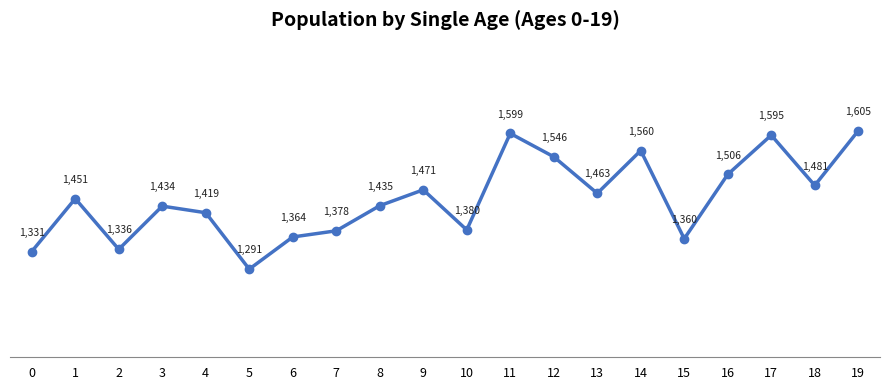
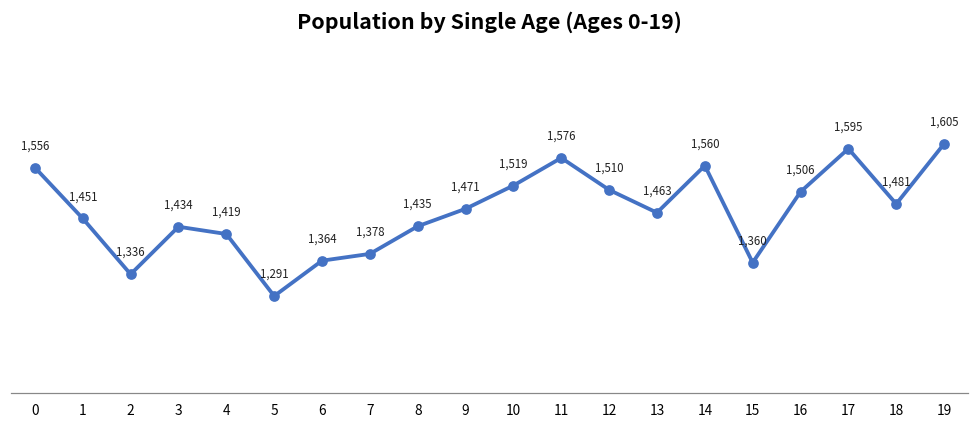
0: 1,331 -> 1,556
10: 1,380 -> 1,519
11: 1,599 -> 1,576
12: 1,546 -> 1,510
